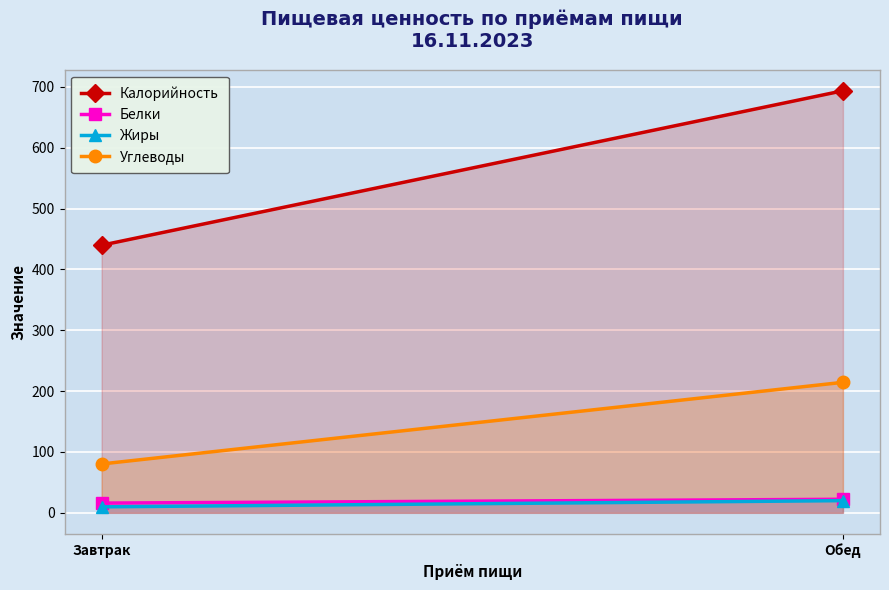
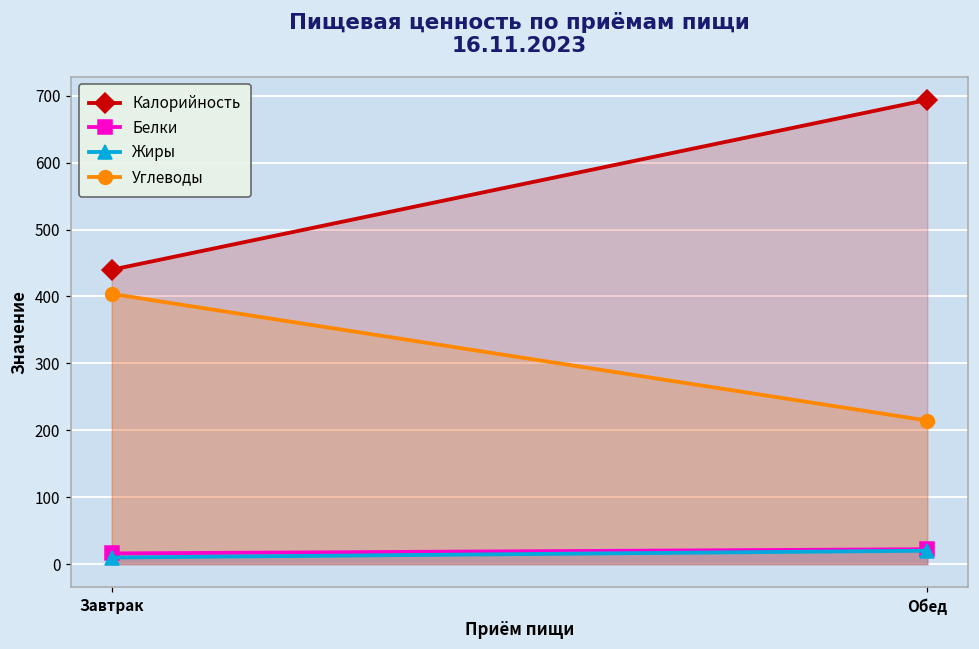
Углеводы, Завтрак: 80 -> 400
